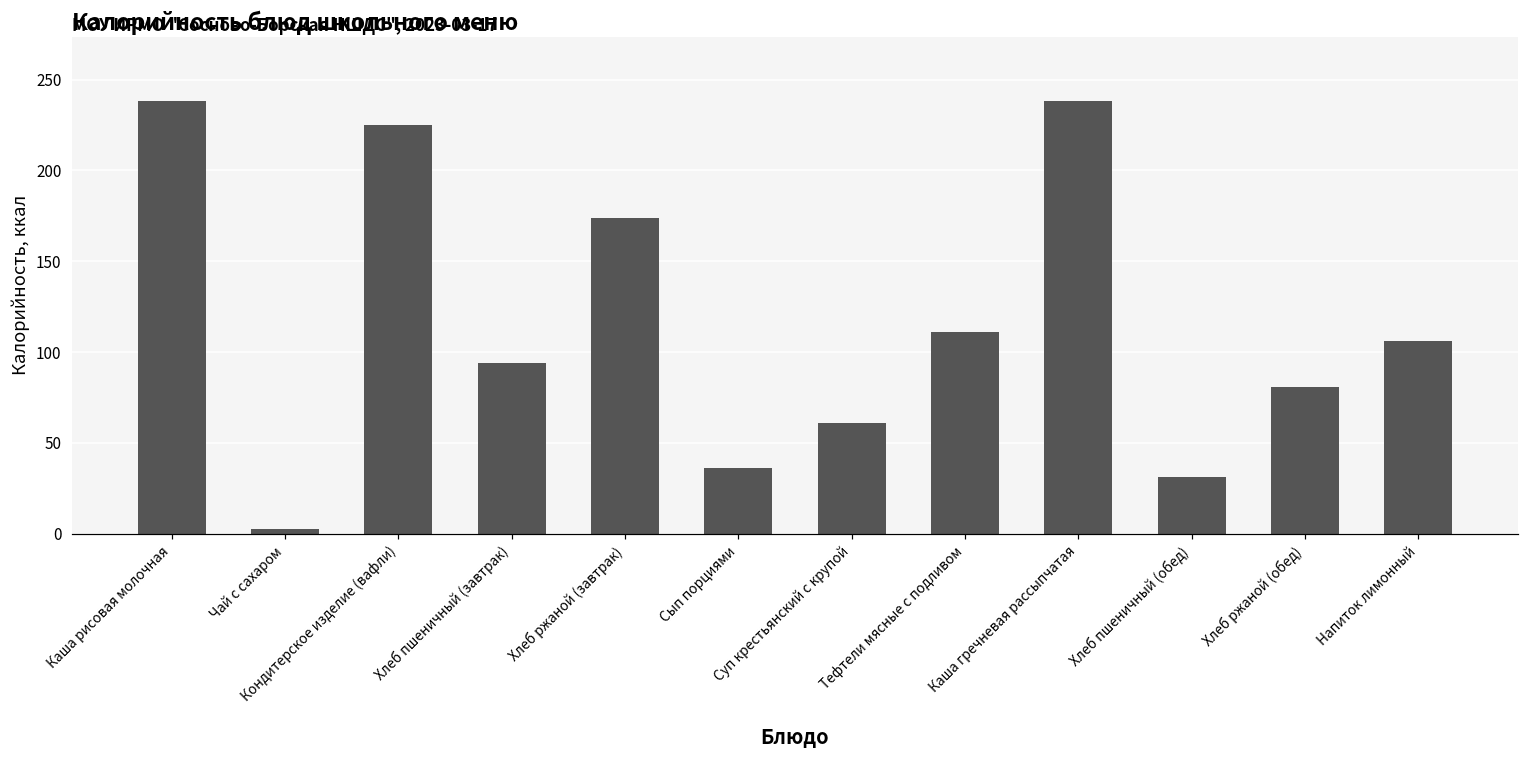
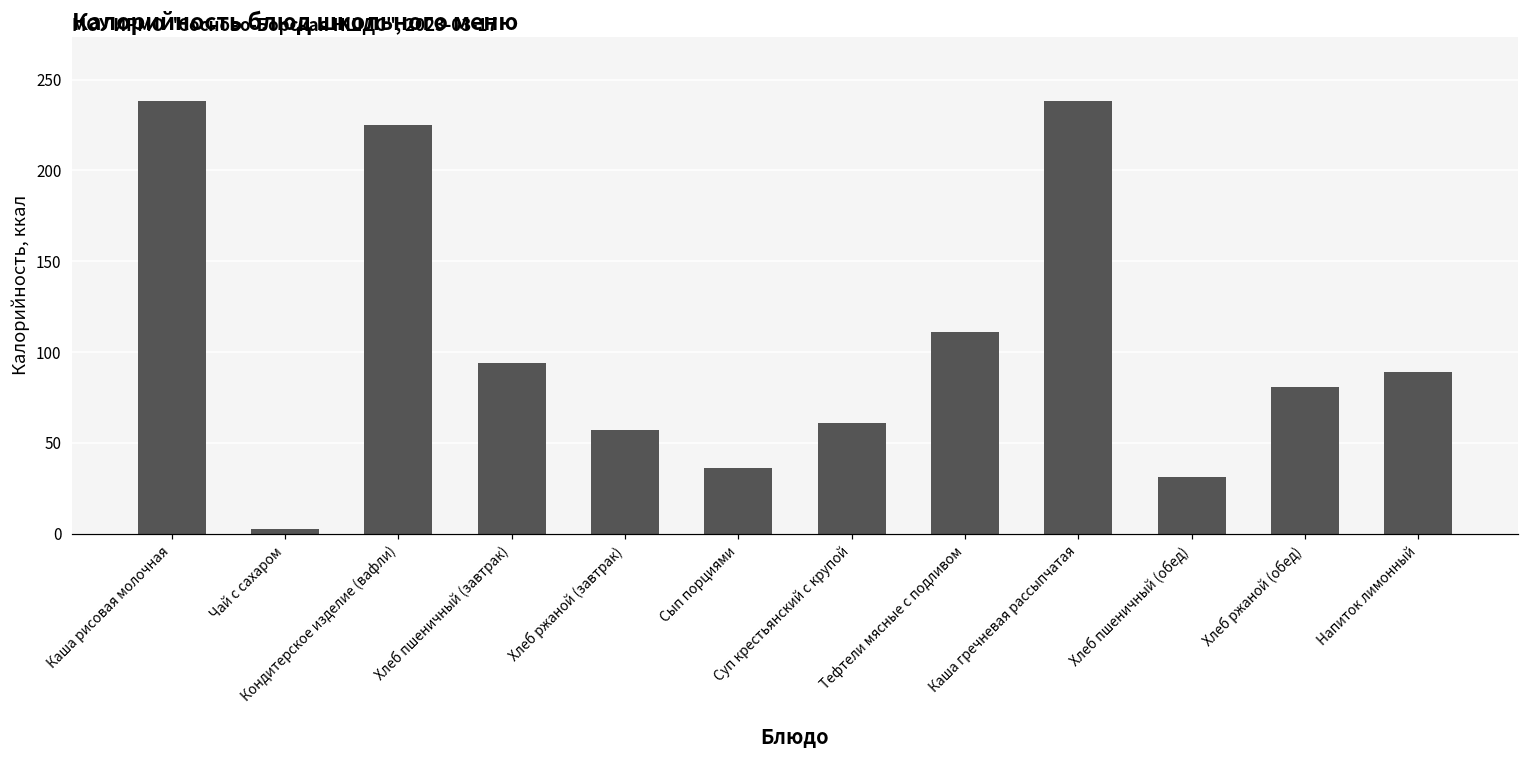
Хлеб ржаной (завтрак): 174 -> 57
Напиток лимонный: 106 -> 89
